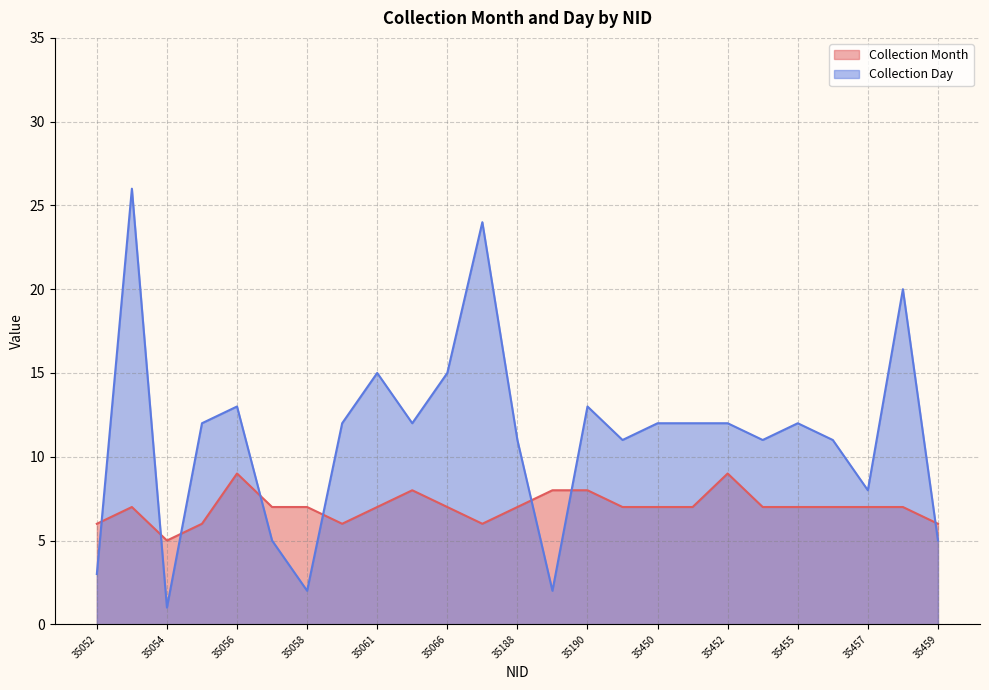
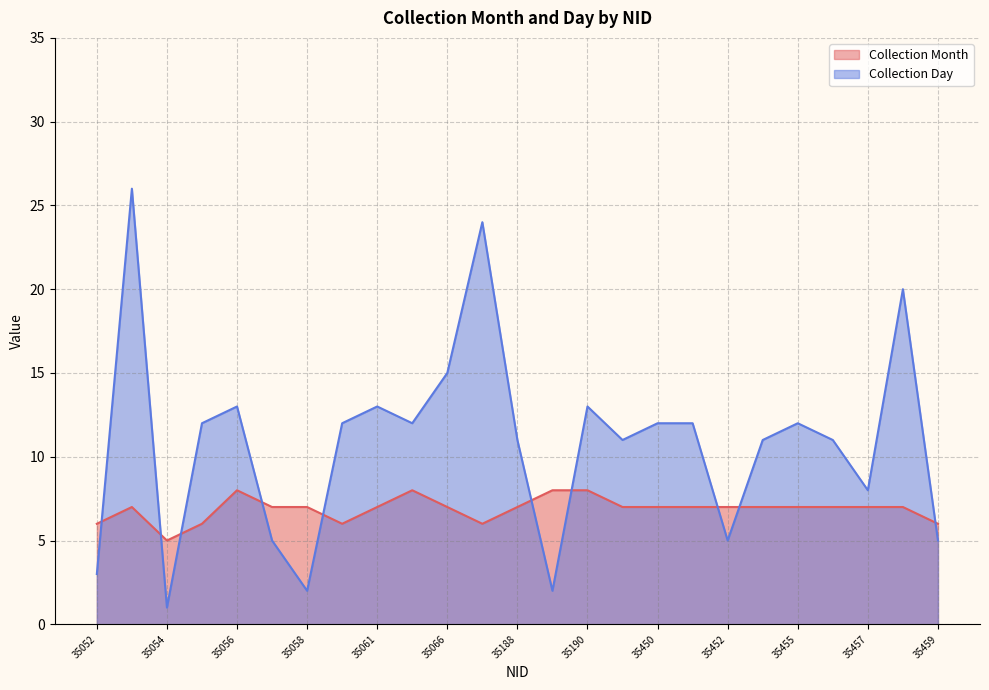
Collection Month, 35056: 9 -> 8
Collection Day, 35061: 15 -> 13
Collection Month, 35452: 9 -> 7
Collection Day, 35452: 12 -> 5
